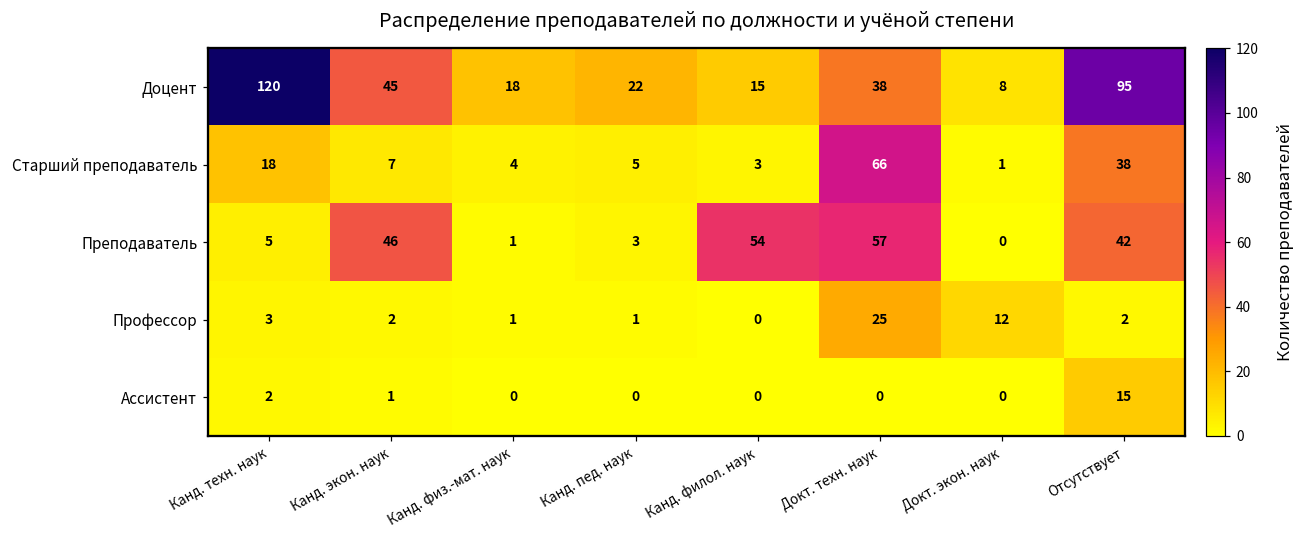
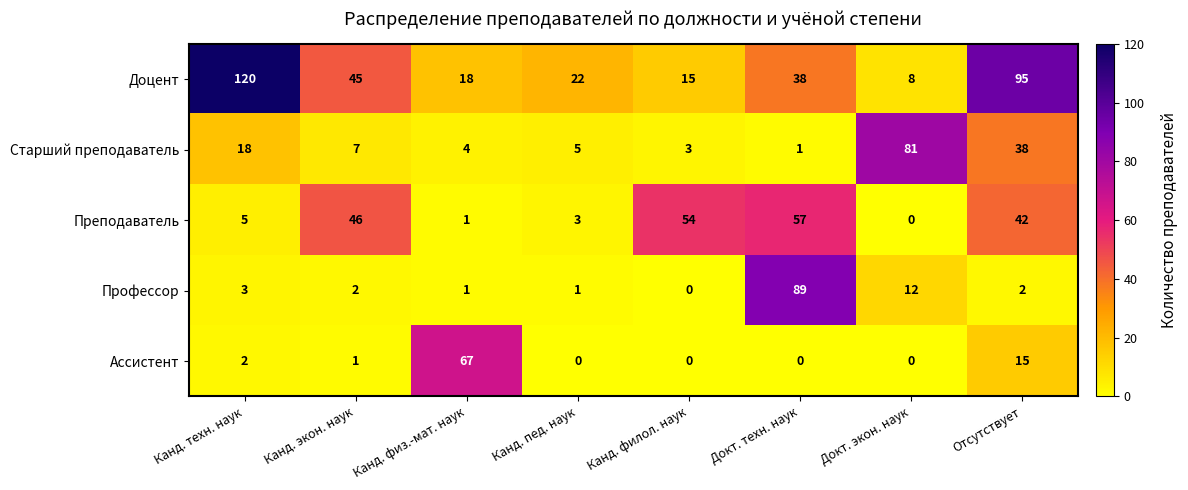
Старший преподаватель, Докт. техн. наук: 66 -> 1
Старший преподаватель, Докт. экон. наук: 1 -> 81
Профессор, Докт. техн. наук: 25 -> 89
Ассистент, Канд. физ.-мат. наук: 0 -> 67
